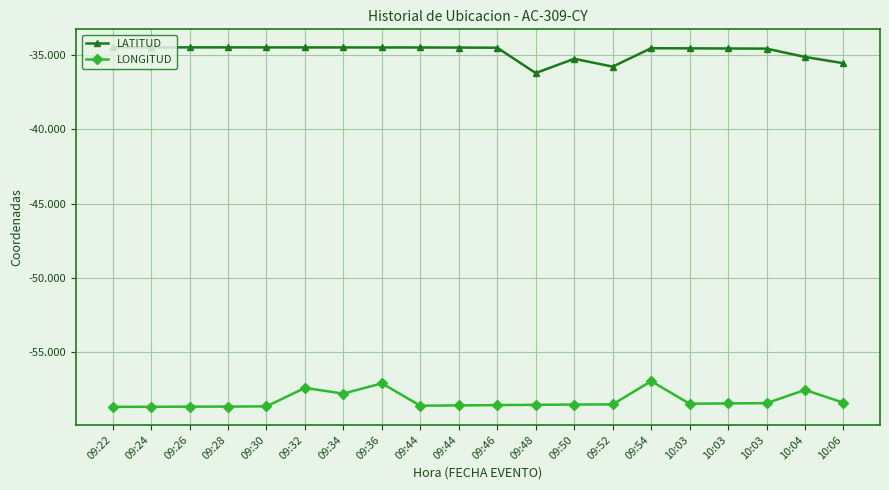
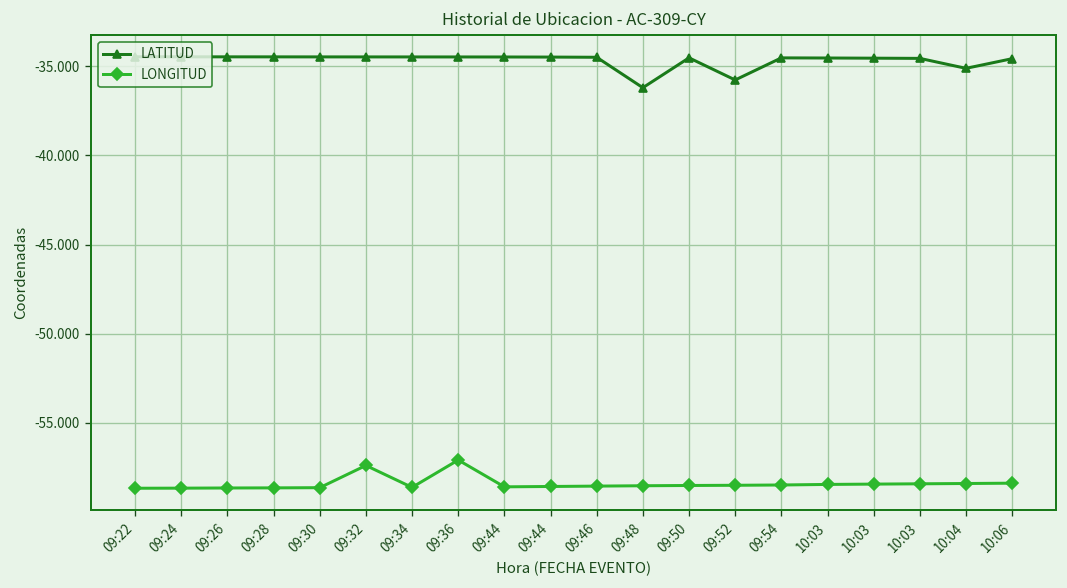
LONGITUD, 09:34: -57.8 -> -58.6
LATITUD, 09:50: -35.2 -> -34.5
LONGITUD, 09:54: -56.9 -> -58.5
LONGITUD, 10:04: -57.5 -> -58.4
LATITUD, 10:06: -35.5 -> -34.6
